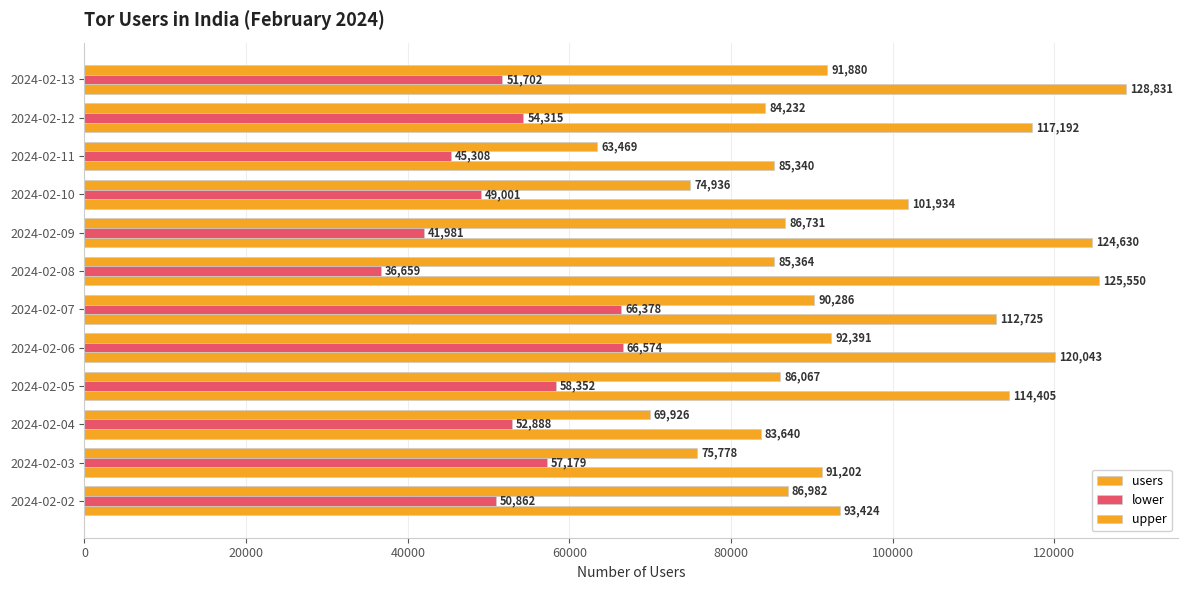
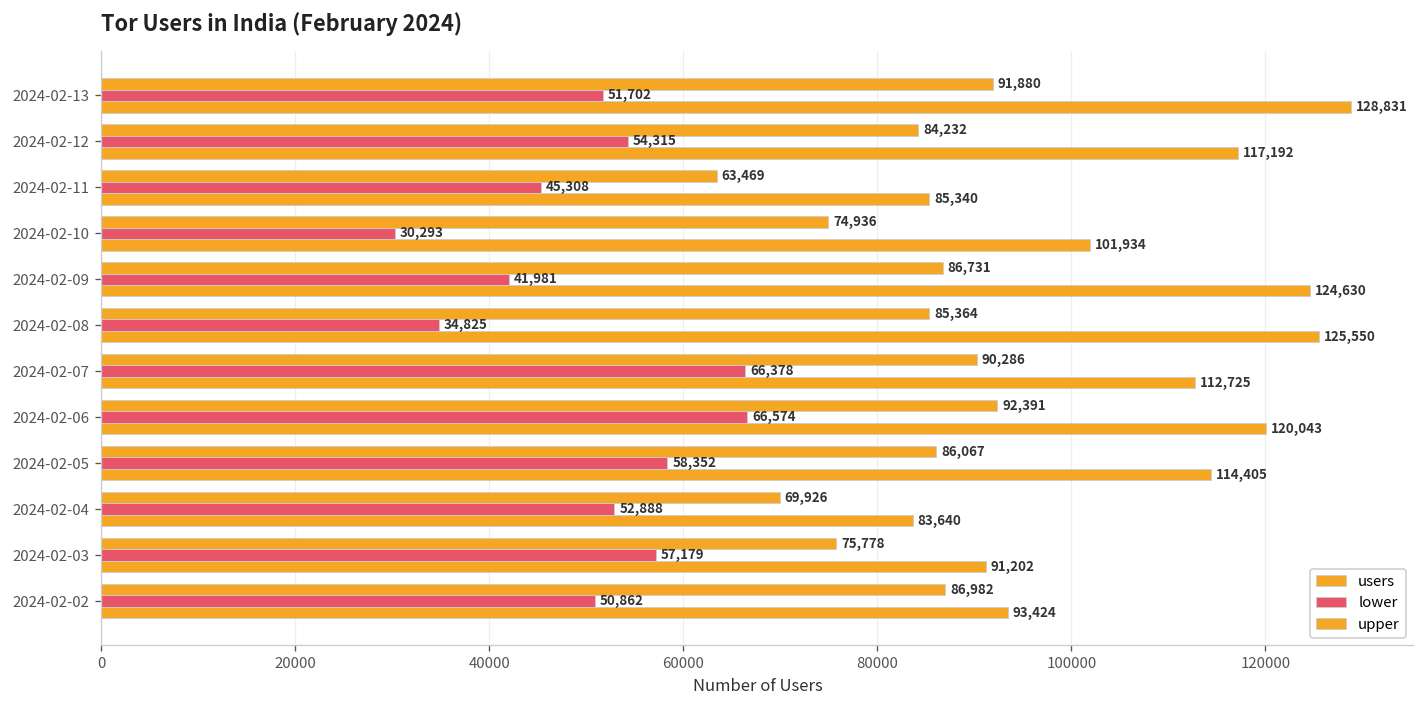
lower, 2024-02-10: 49,001 -> 30,293
lower, 2024-02-08: 36,659 -> 34,825
